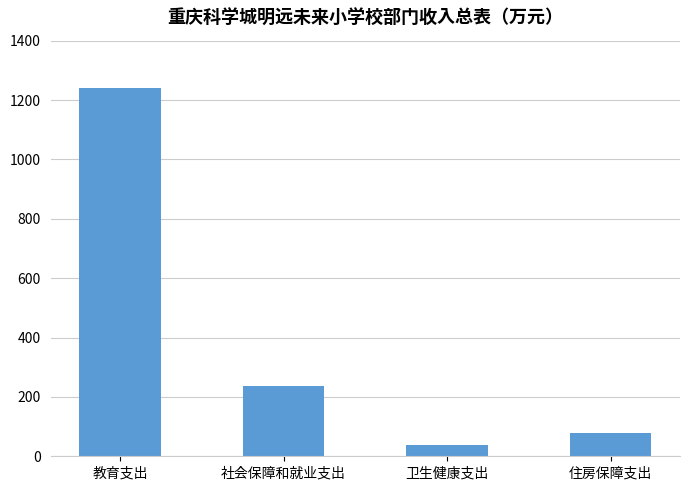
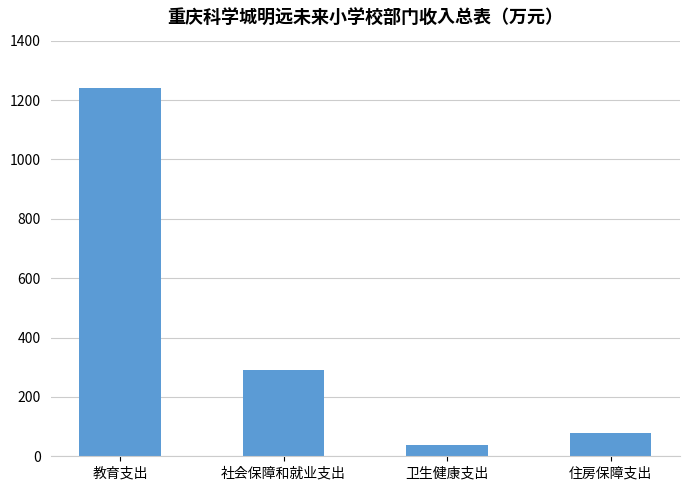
社会保障和就业支出: 240 -> 290
